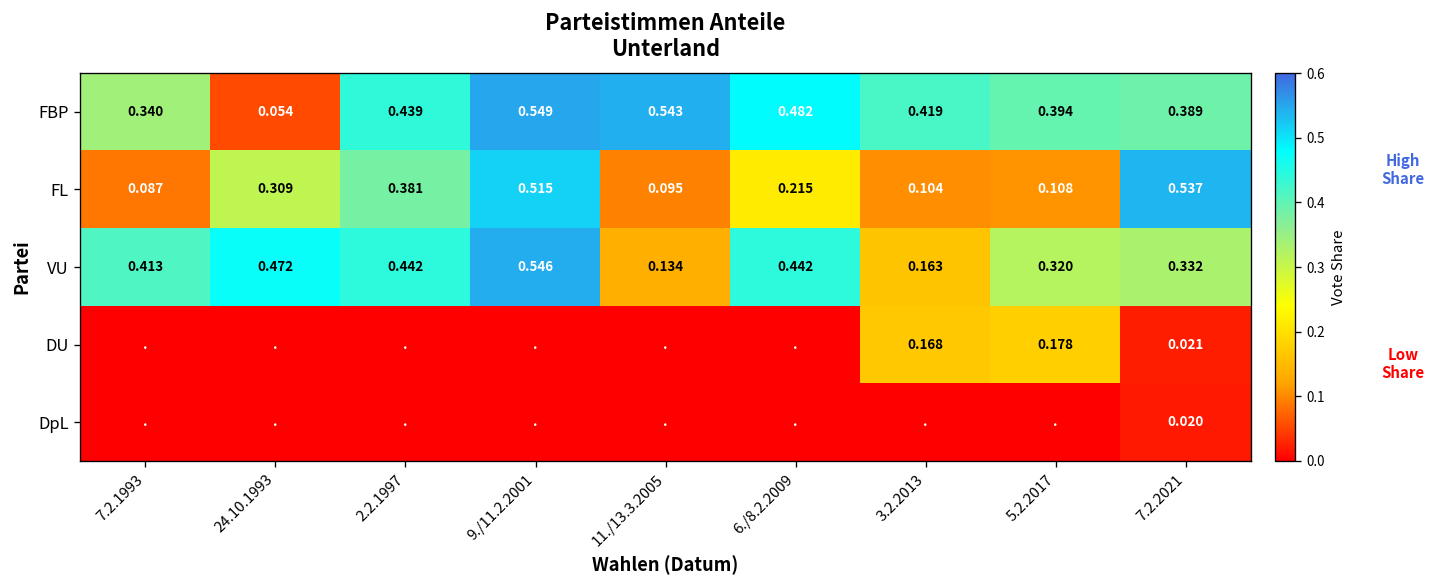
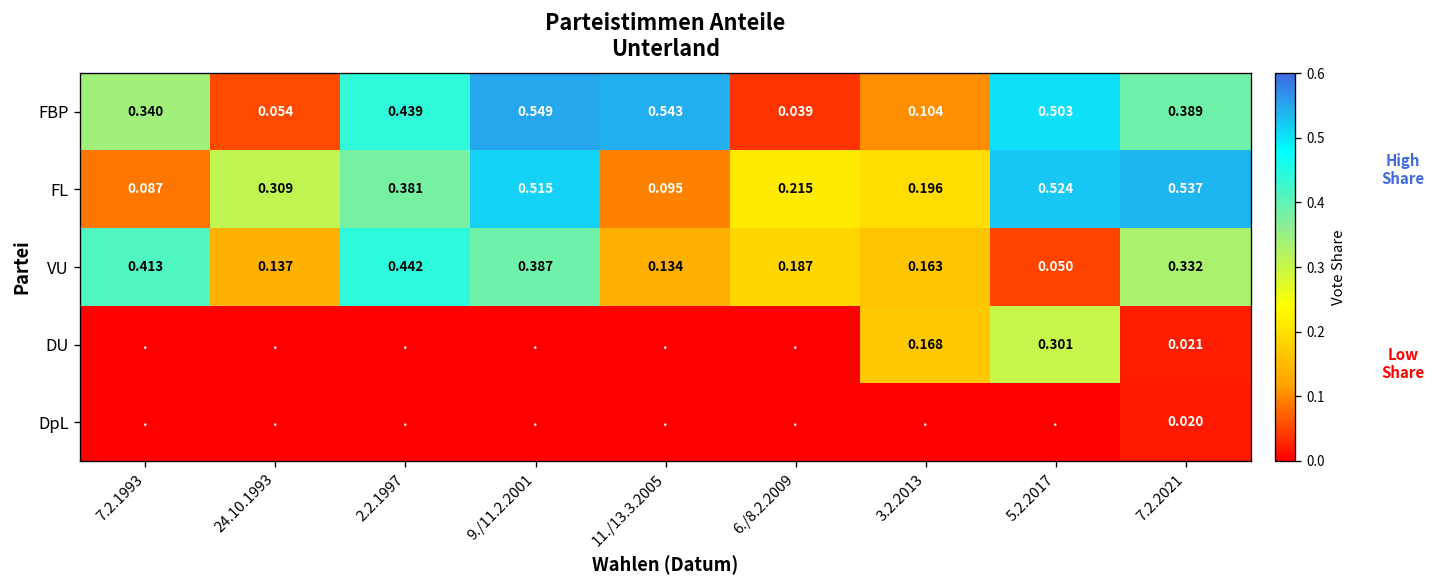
FBP, 6./8.2.2009: 0.482 -> 0.039
FBP, 3.2.2013: 0.419 -> 0.104
FBP, 5.2.2017: 0.394 -> 0.503
FL, 3.2.2013: 0.104 -> 0.196
FL, 5.2.2017: 0.108 -> 0.524
VU, 24.10.1993: 0.472 -> 0.137
VU, 9./11.2.2001: 0.546 -> 0.387
VU, 6./8.2.2009: 0.442 -> 0.187
VU, 5.2.2017: 0.320 -> 0.050
DU, 5.2.2017: 0.178 -> 0.301
